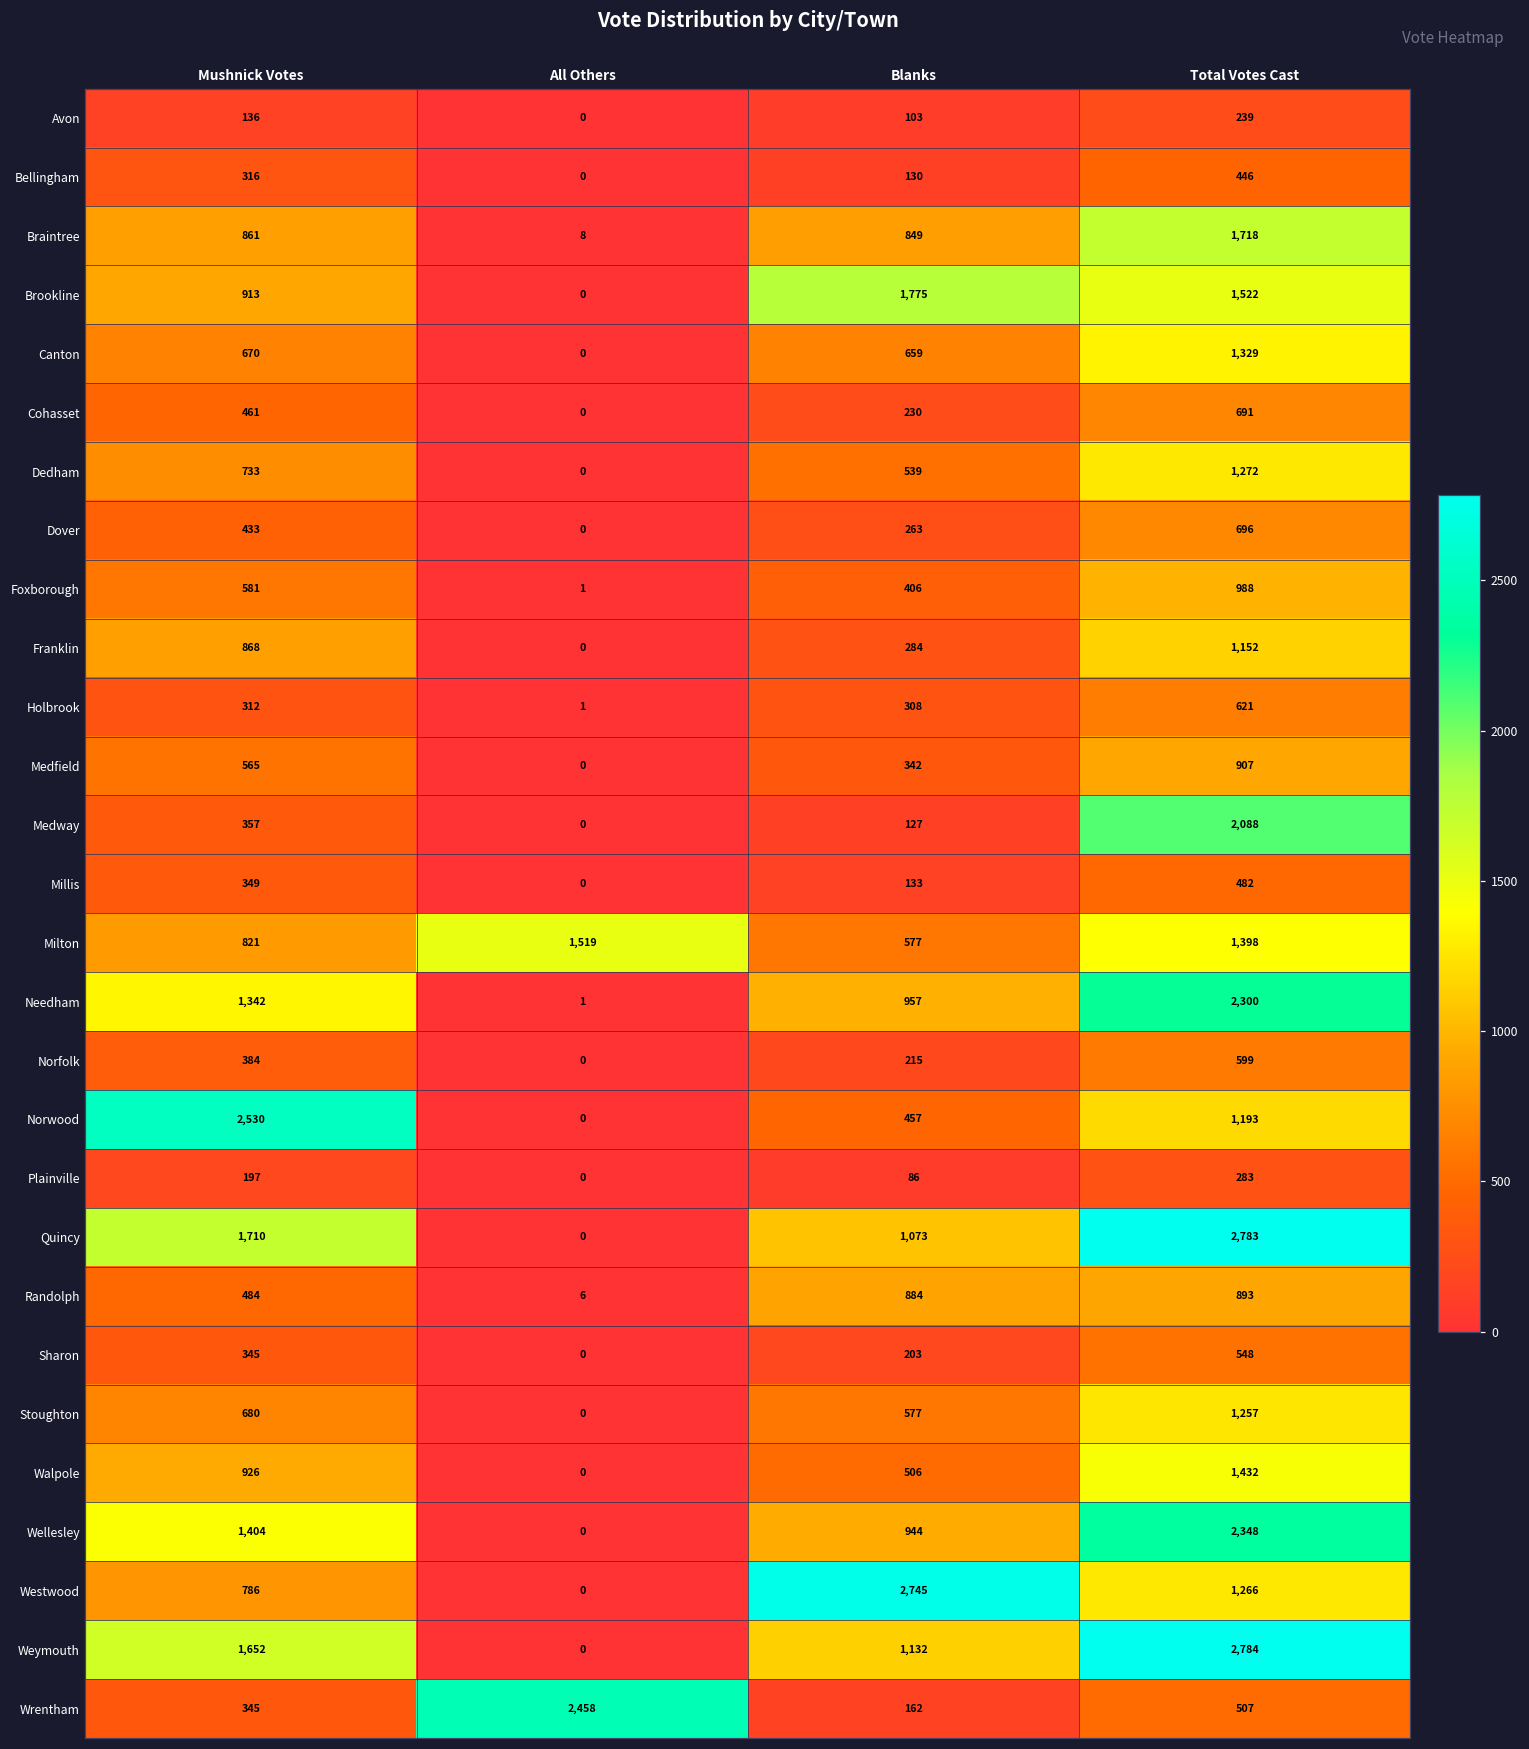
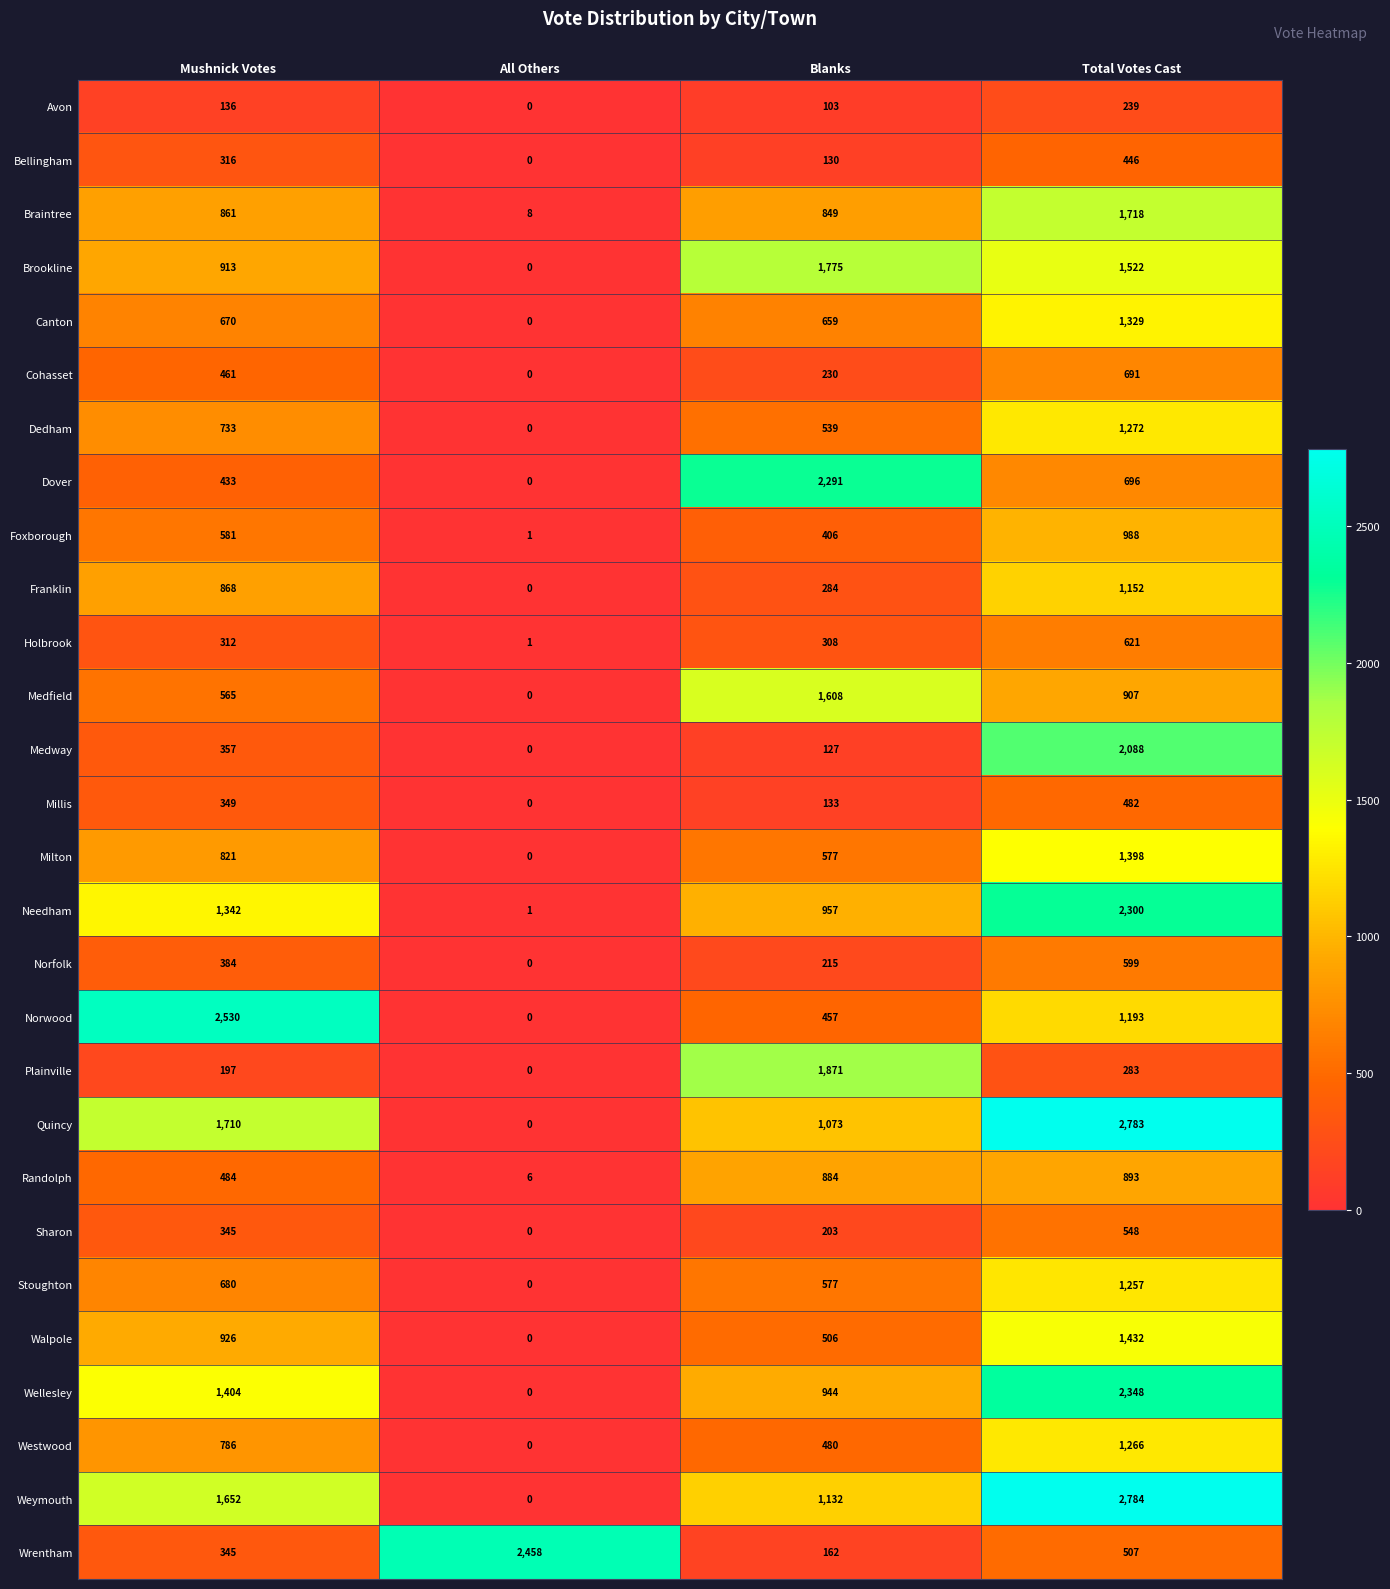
Dover, Blanks: 263 -> 2,291
Medfield, Blanks: 342 -> 1,608
Milton, All Others: 1,519 -> 0
Plainville, Blanks: 86 -> 1,871
Westwood, Blanks: 2,745 -> 480
